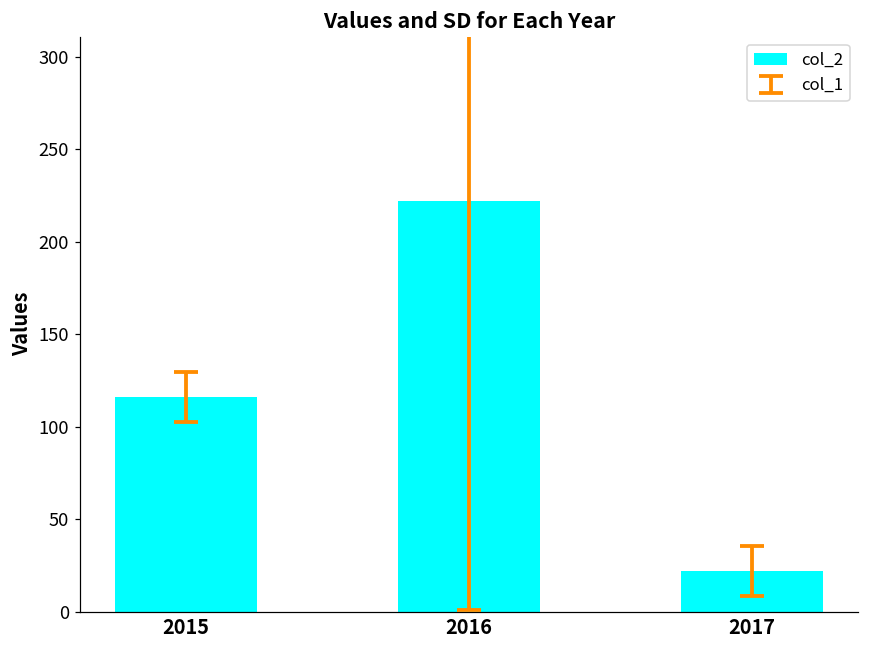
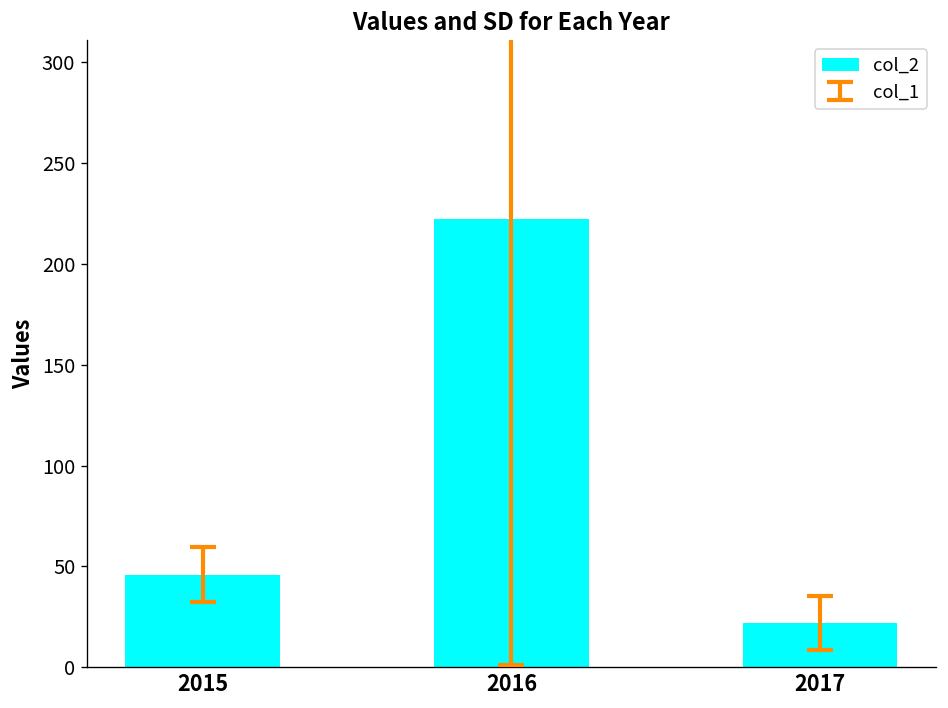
col_2, 2015: 116 -> 46
